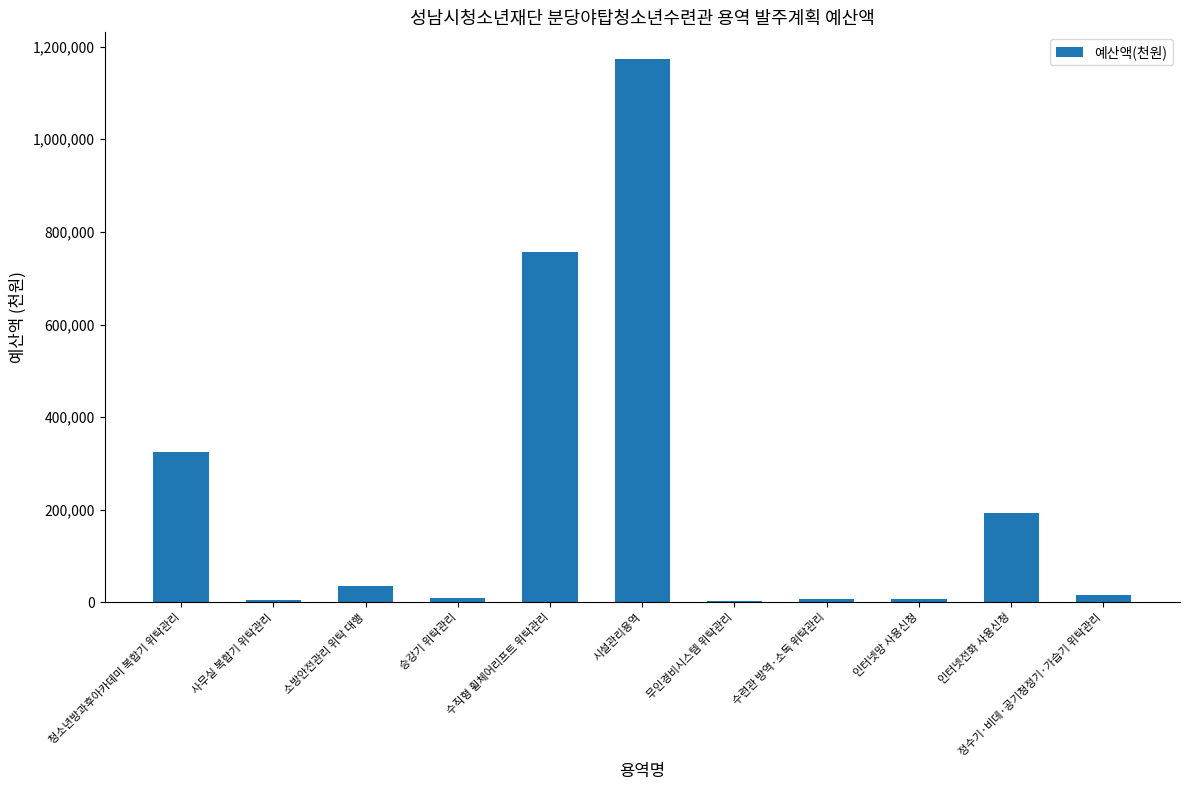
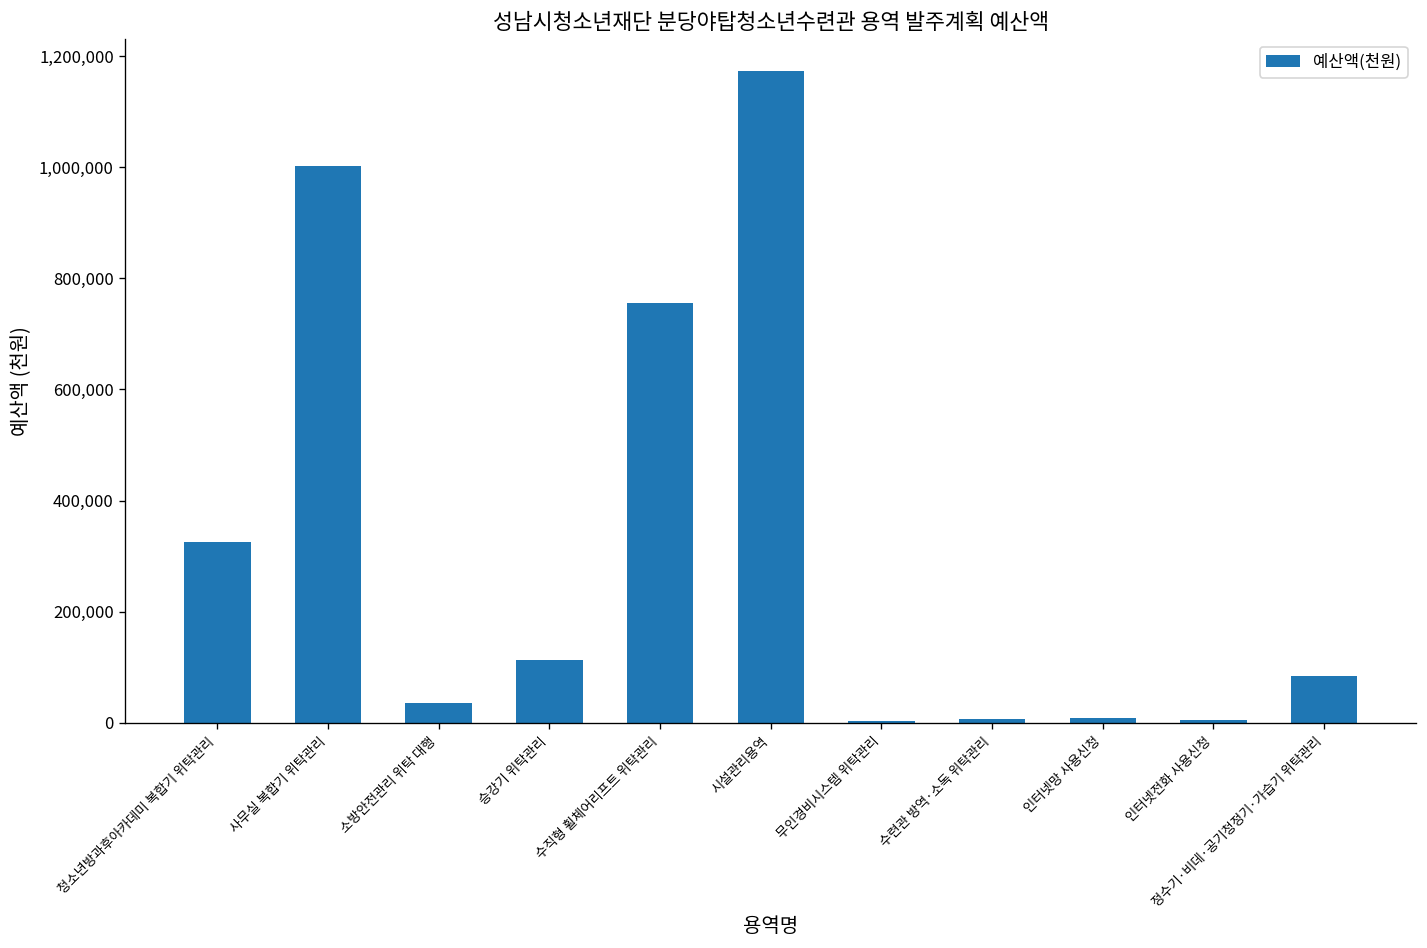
사무실 복합기 위탁관리: 10,000 -> 1,000,000
승강기 위탁관리: 10,000 -> 110,000
인터넷전화 사용신청: 190,000 -> 10,000
정수기·비데·공기청정기·가습기 위탁관리: 20,000 -> 80,000
